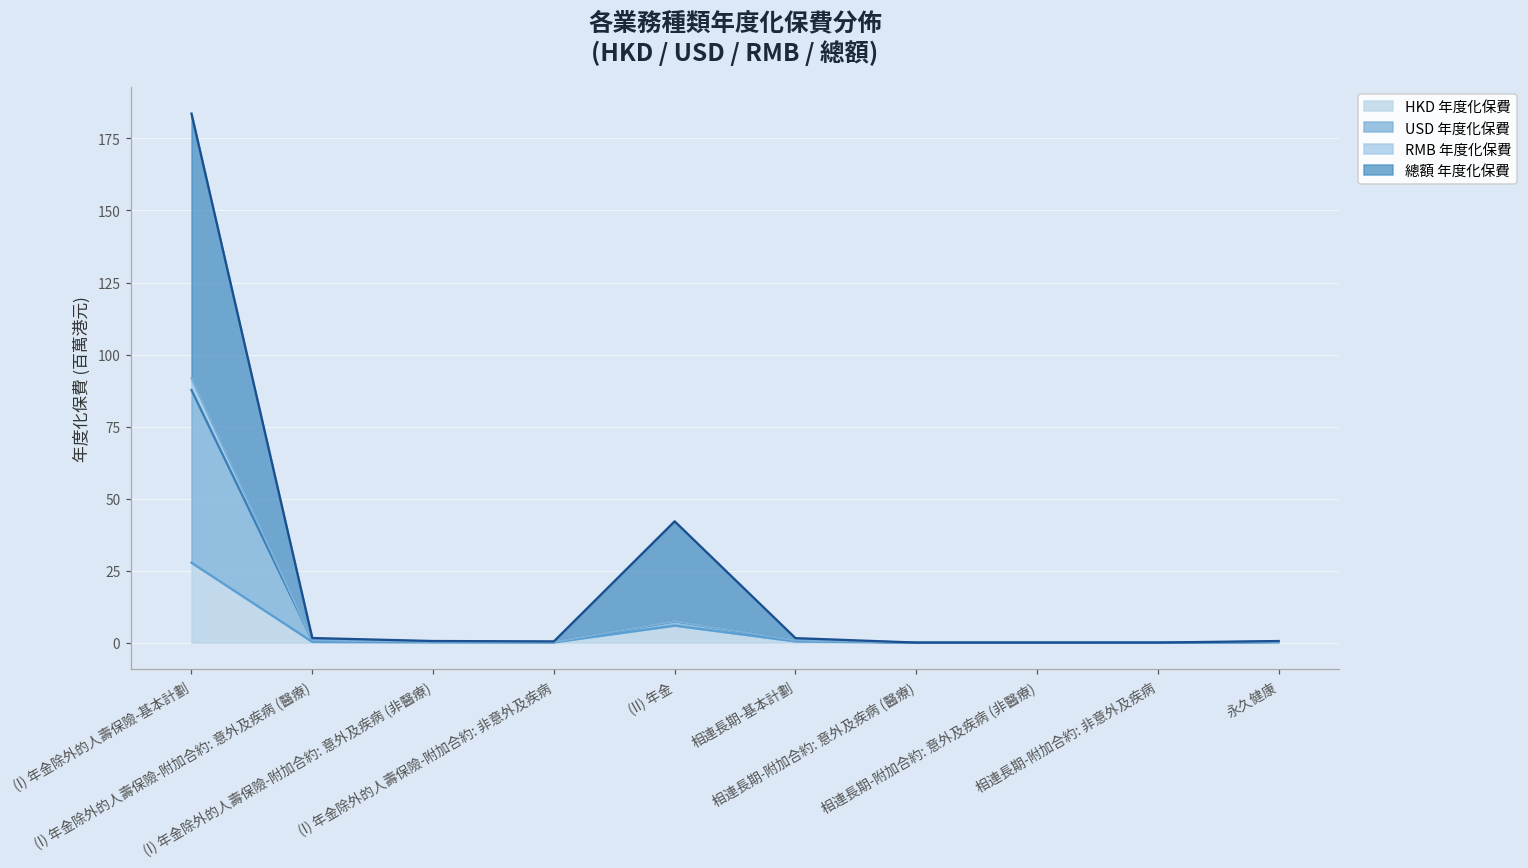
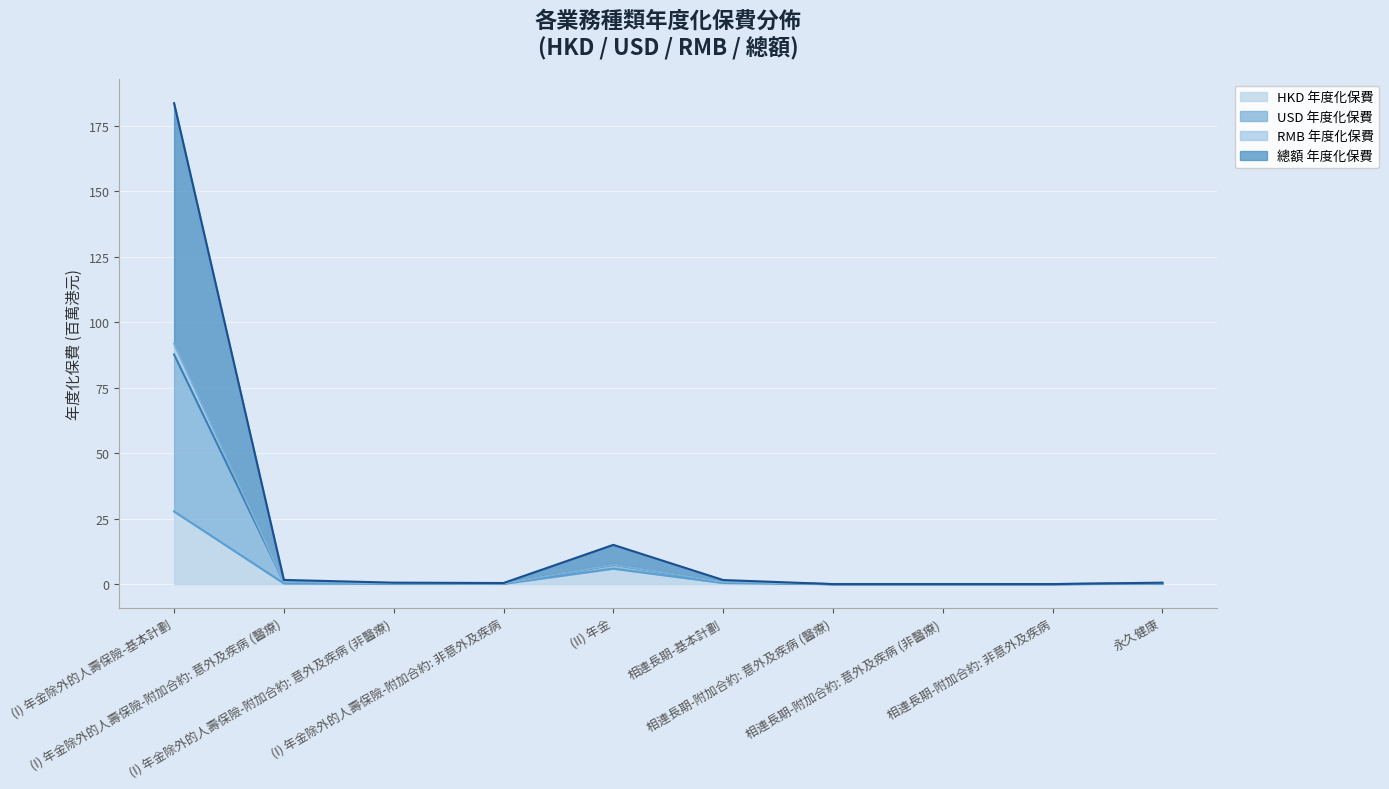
總額 年度化保費, (II) 年金: 35 -> 7
